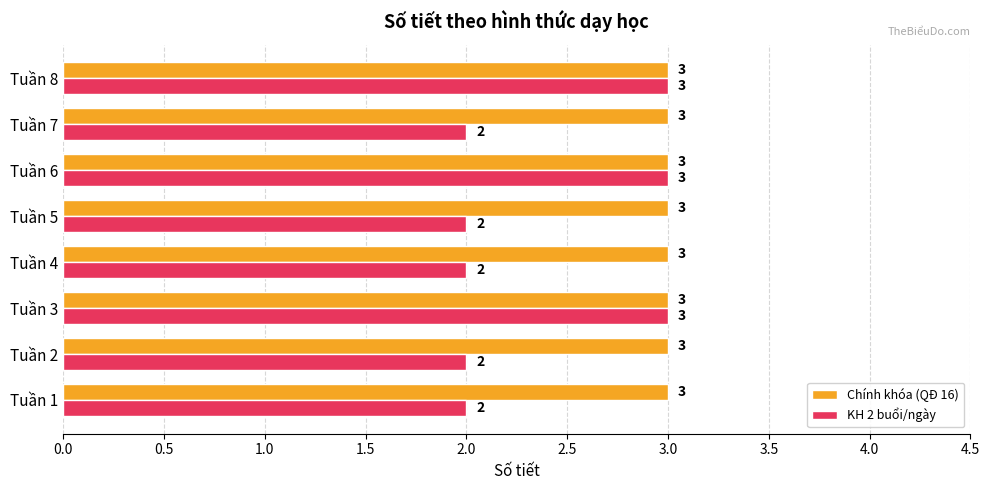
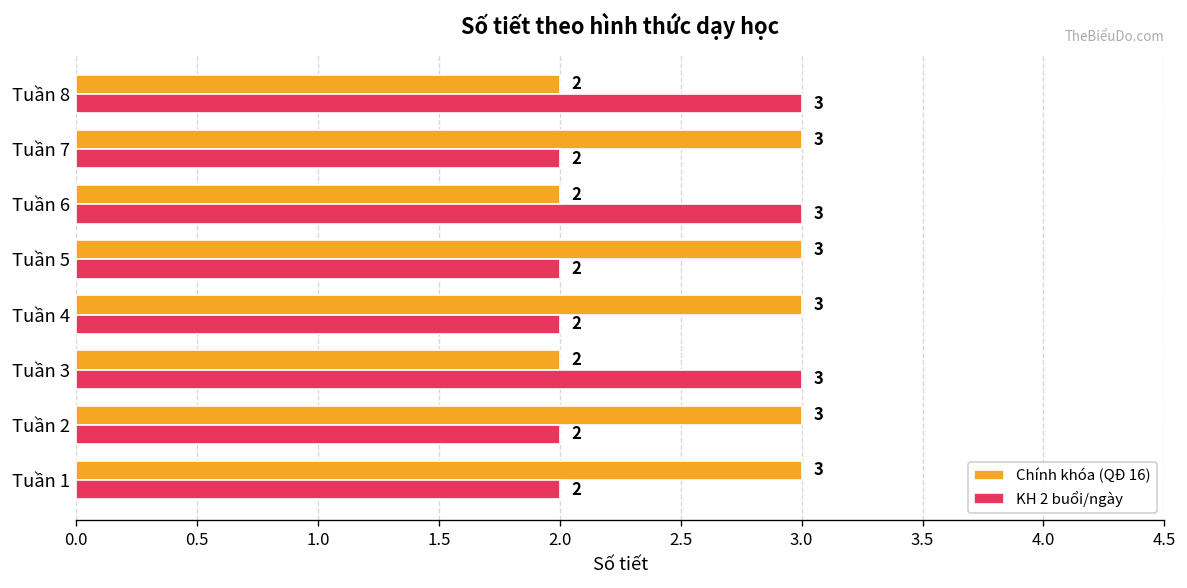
Chính khóa (QĐ 16), Tuần 8: 3 -> 2
Chính khóa (QĐ 16), Tuần 6: 3 -> 2
Chính khóa (QĐ 16), Tuần 3: 3 -> 2
